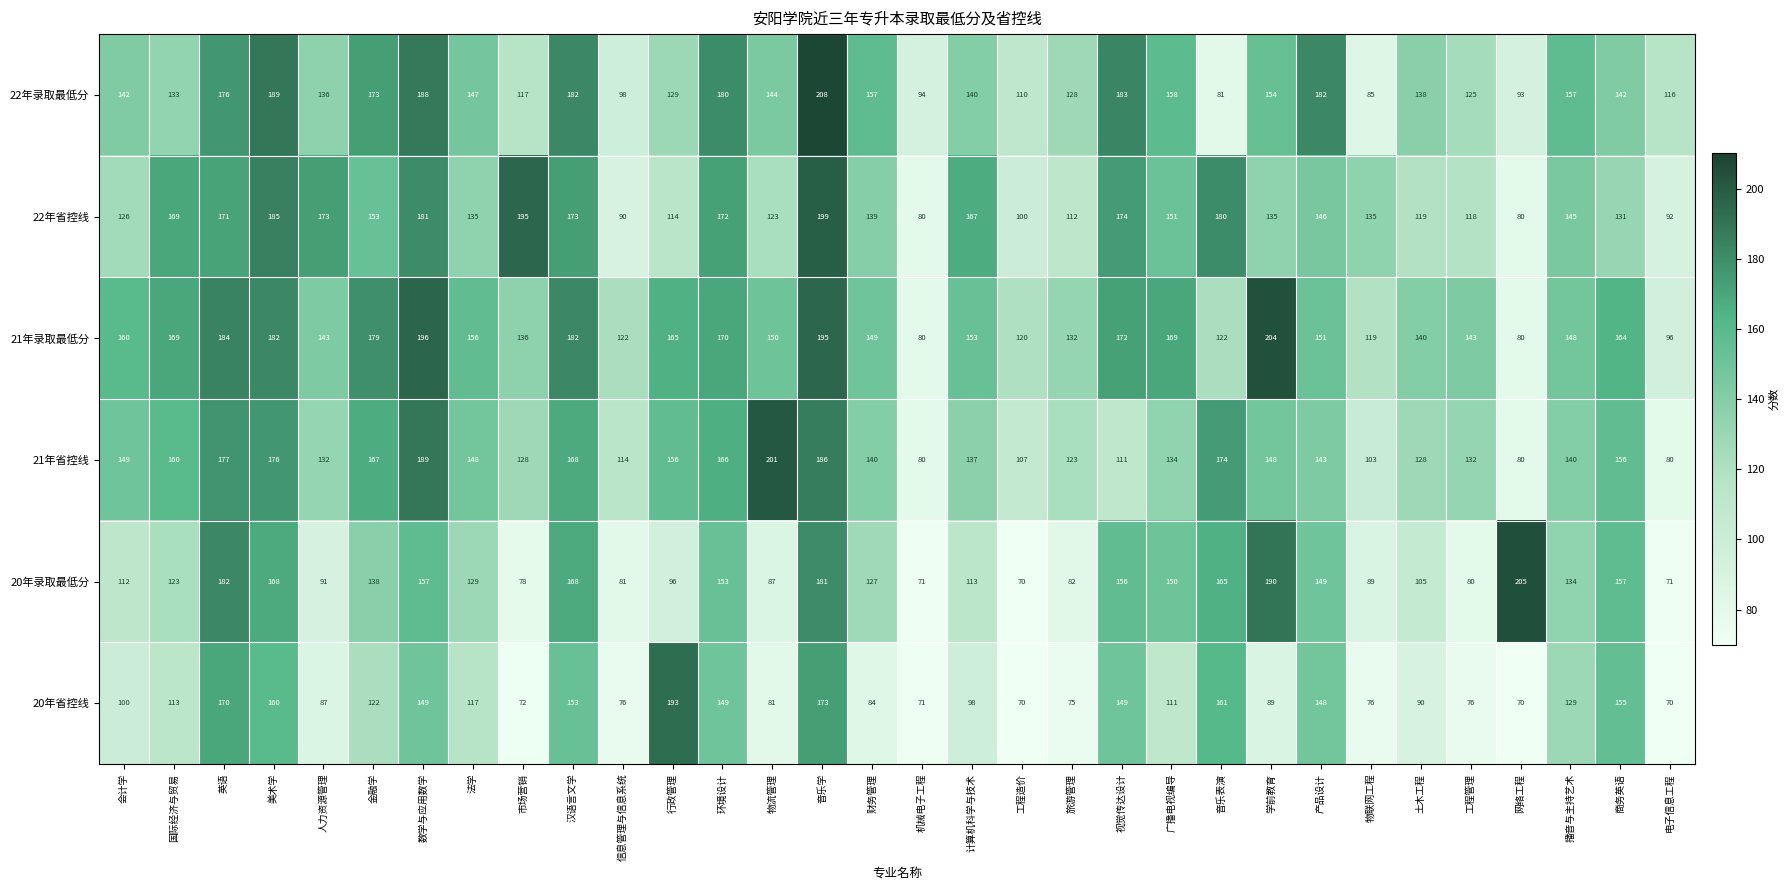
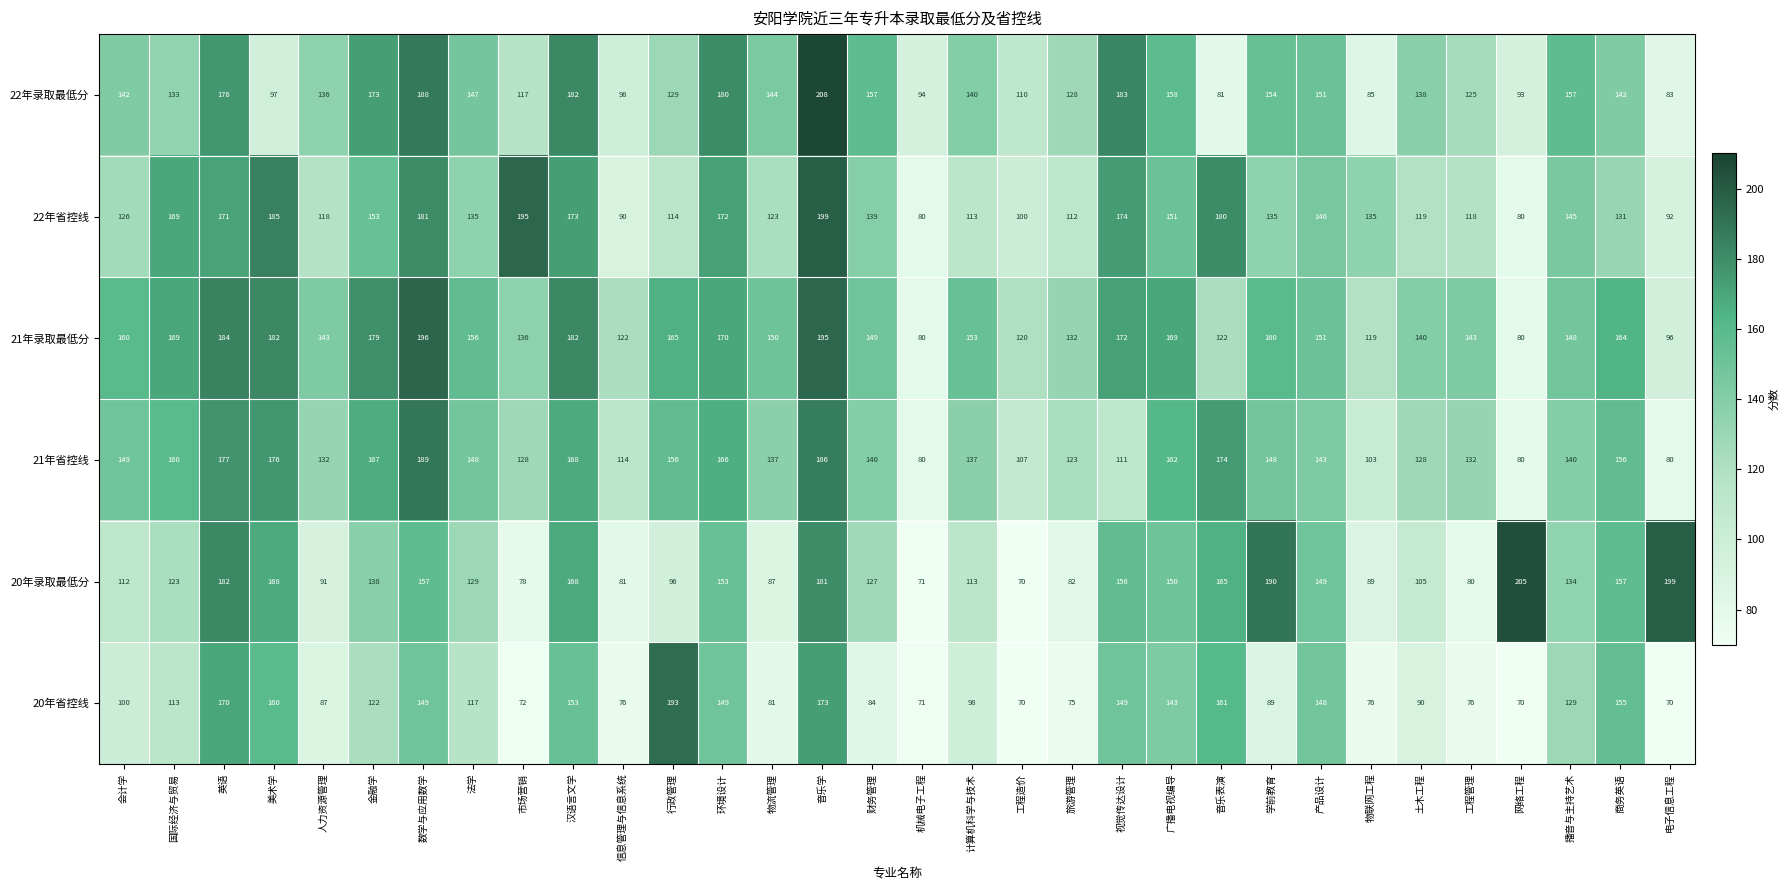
22年录取最低分, 美术学: 189 -> 97
22年录取最低分, 产品设计: 182 -> 151
22年录取最低分, 电子信息工程: 116 -> 83
22年省控线, 人力资源管理: 173 -> 118
22年省控线, 计算机科学与技术: 167 -> 113
21年录取最低分, 学前教育: 204 -> 160
21年省控线, 物流管理: 201 -> 137
21年省控线, 广播电视编导: 134 -> 162
20年录取最低分, 电子信息工程: 71 -> 199
20年省控线, 广播电视编导: 111 -> 143
